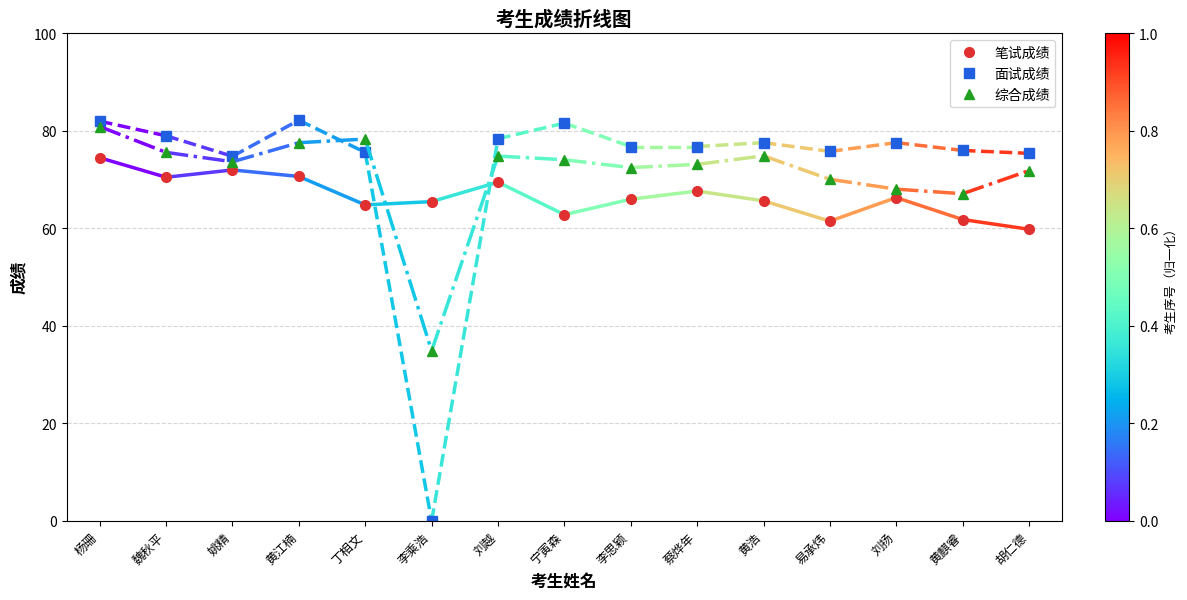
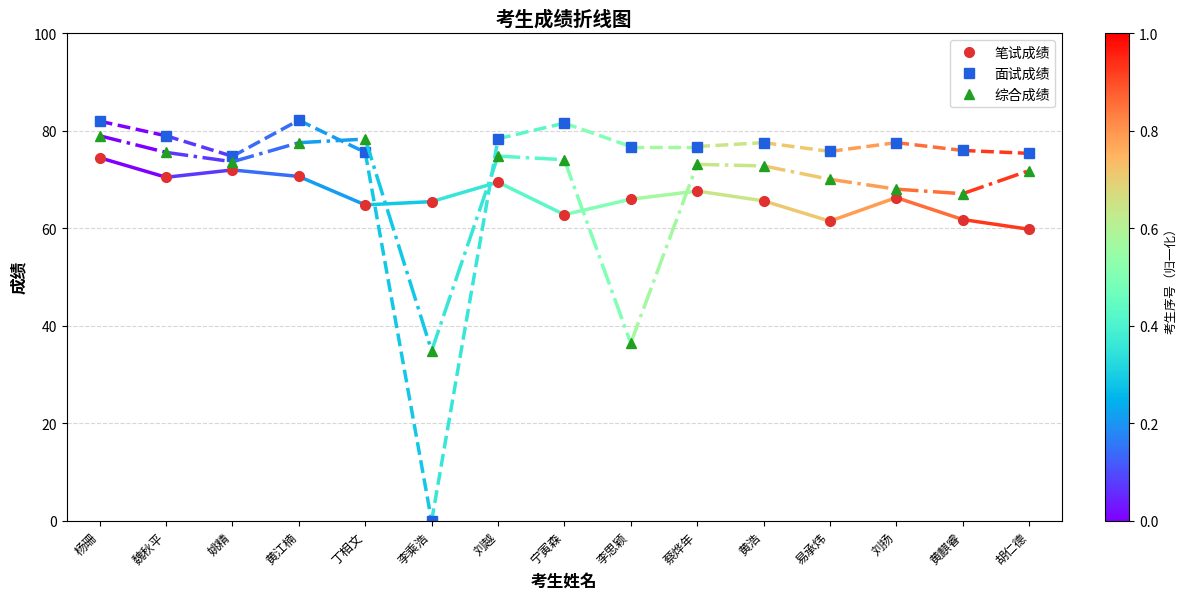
综合成绩, 杨珊: 81 -> 79
综合成绩, 李思颖: 72 -> 36
综合成绩, 黄浩: 75 -> 73
